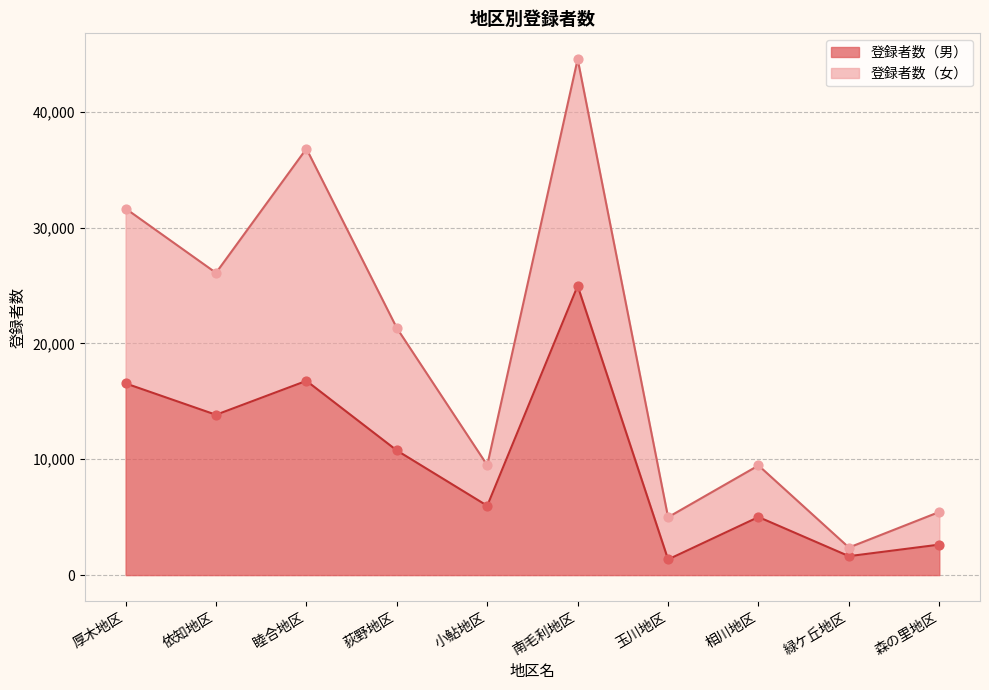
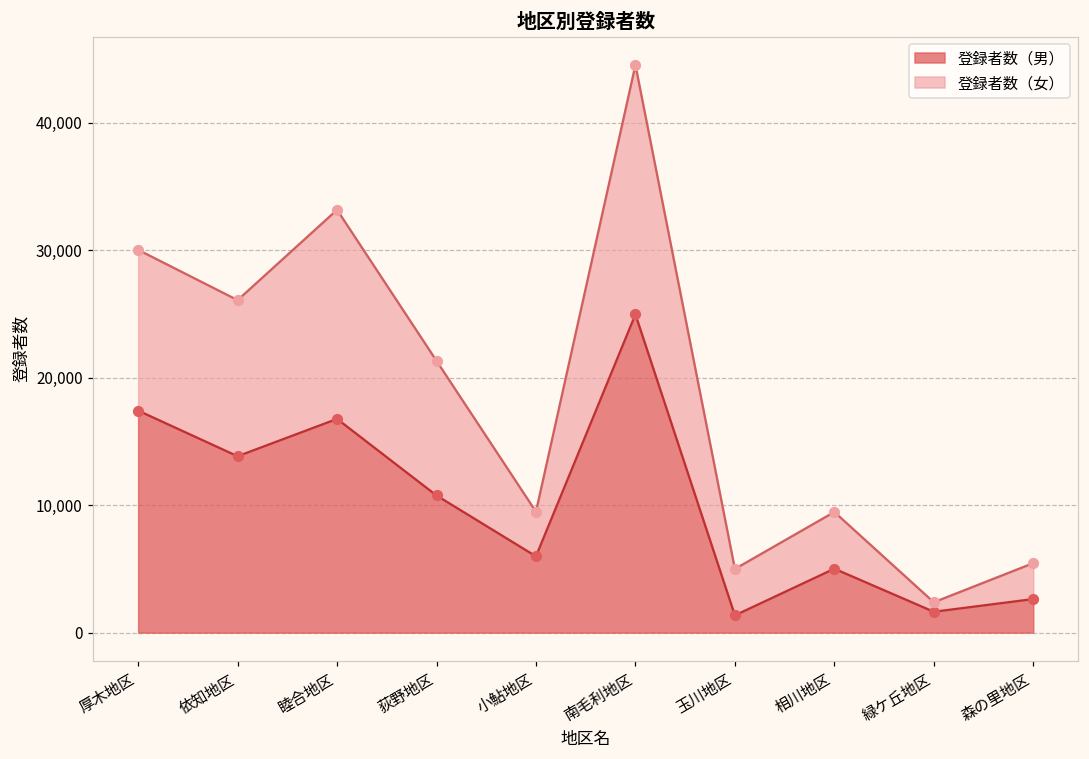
登録者数（男）, 厚木地区: 16,600 -> 17,400
登録者数（女）, 厚木地区: 15,100 -> 12,600
登録者数（女）, 睦合地区: 20,000 -> 16,400
